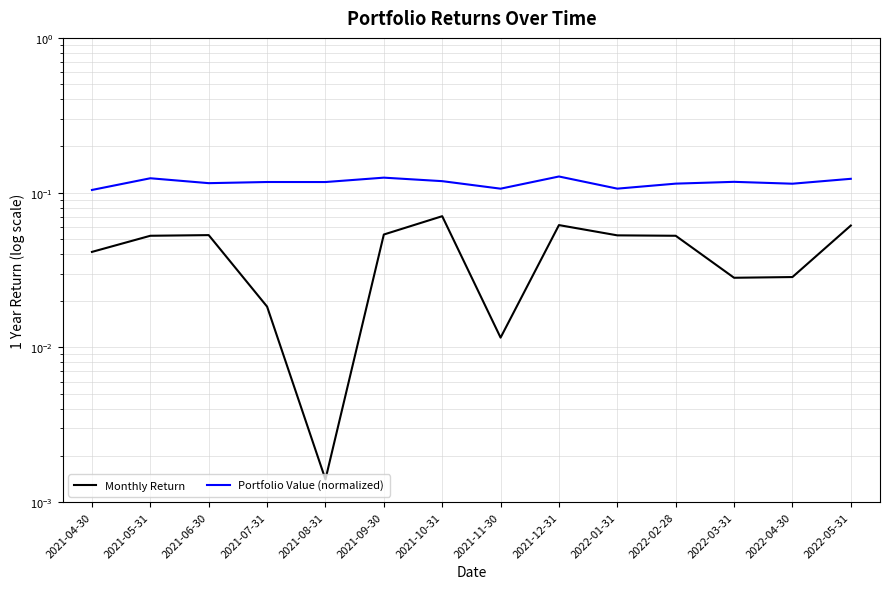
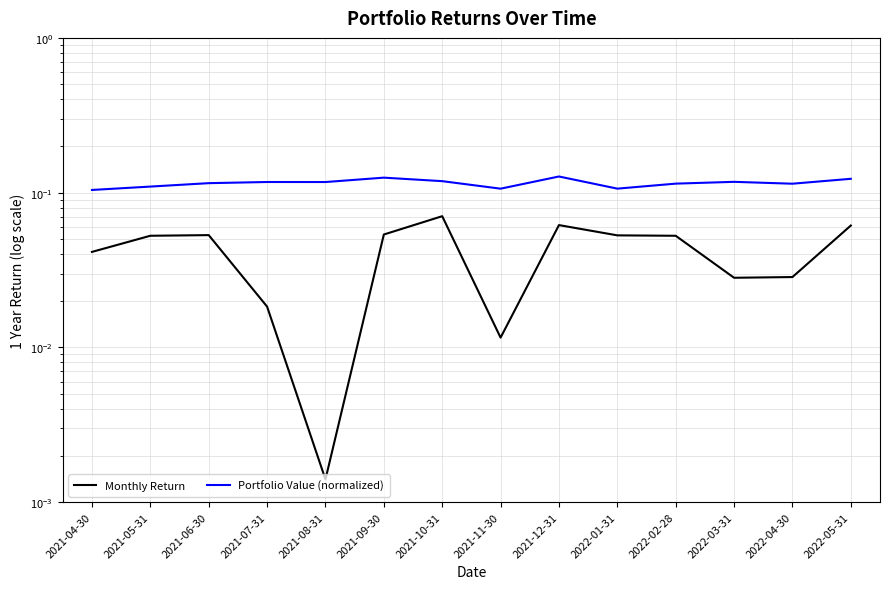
Portfolio Value (normalized), 2021-05-31: 0.12 -> 0.11
